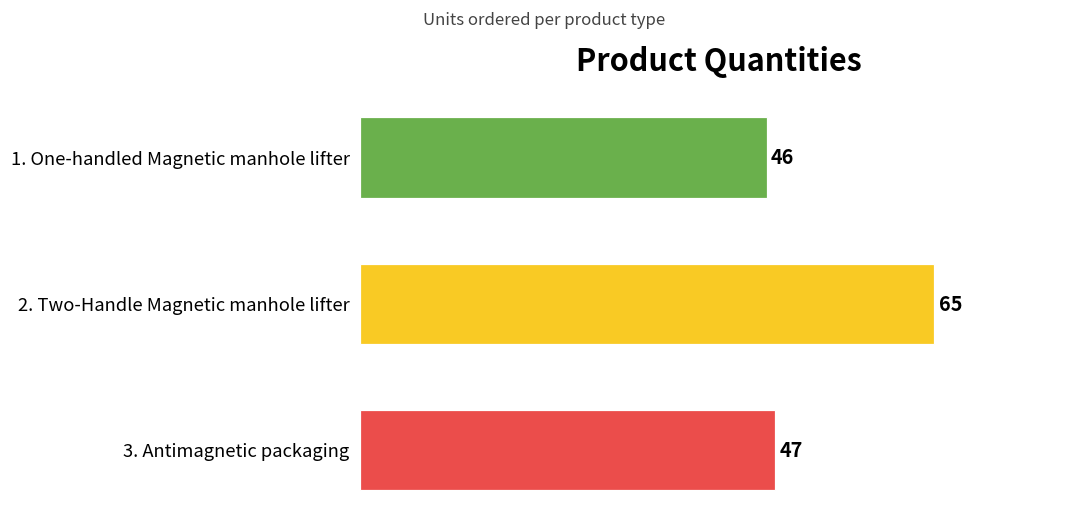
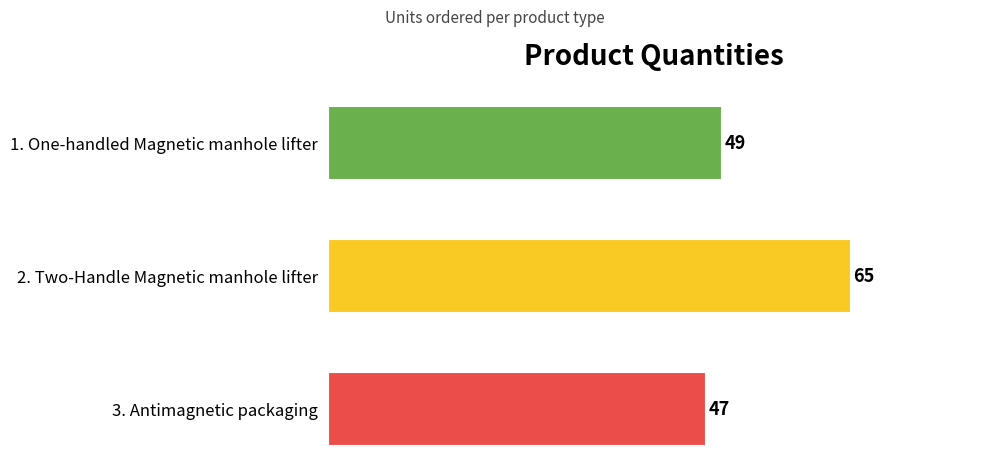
1. One-handled Magnetic manhole lifter: 46 -> 49
